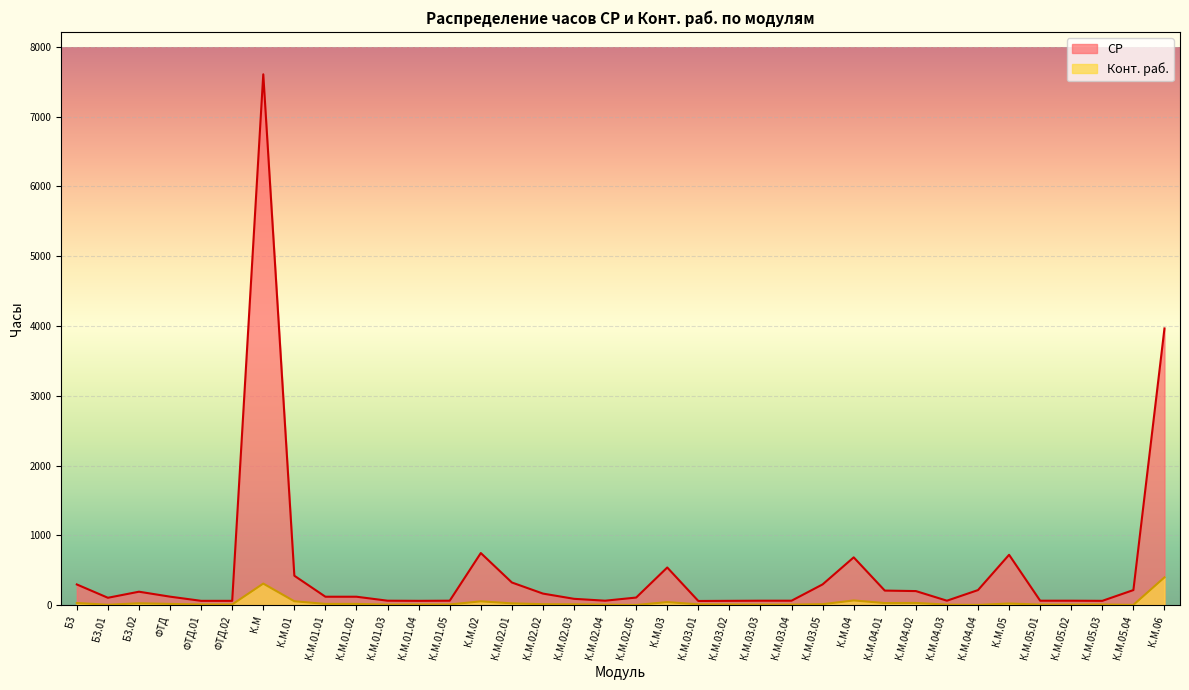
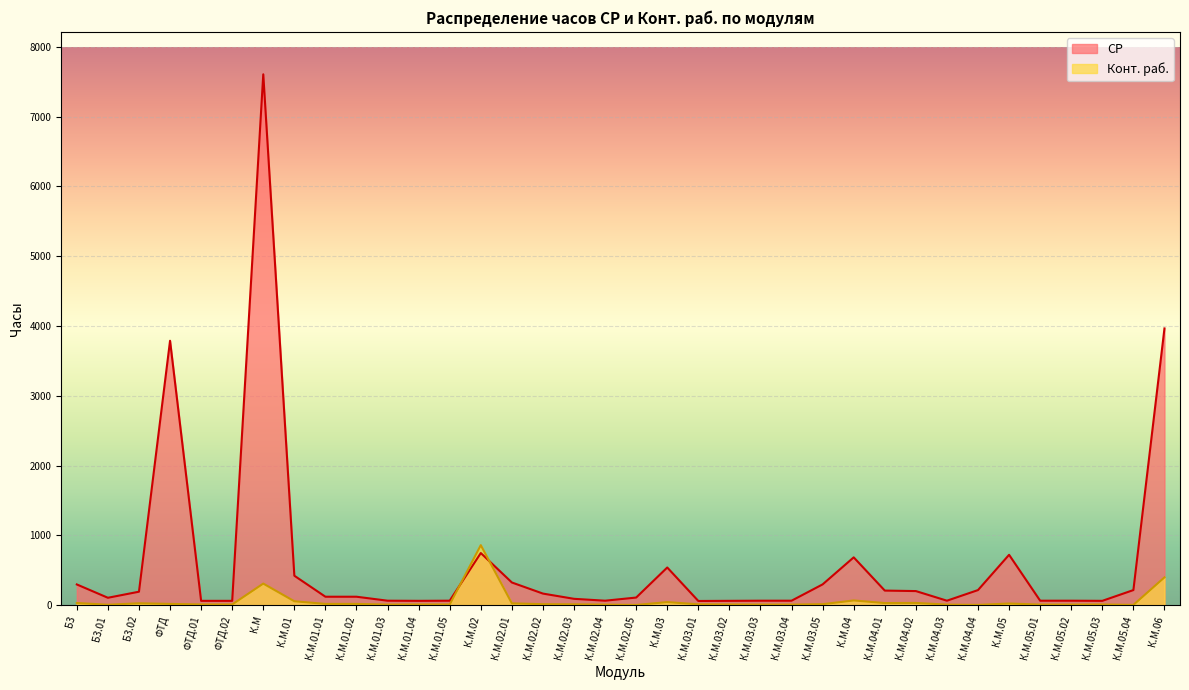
СР, ФТД: 100 -> 3800
Конт. раб., К.М.02: 100 -> 900
